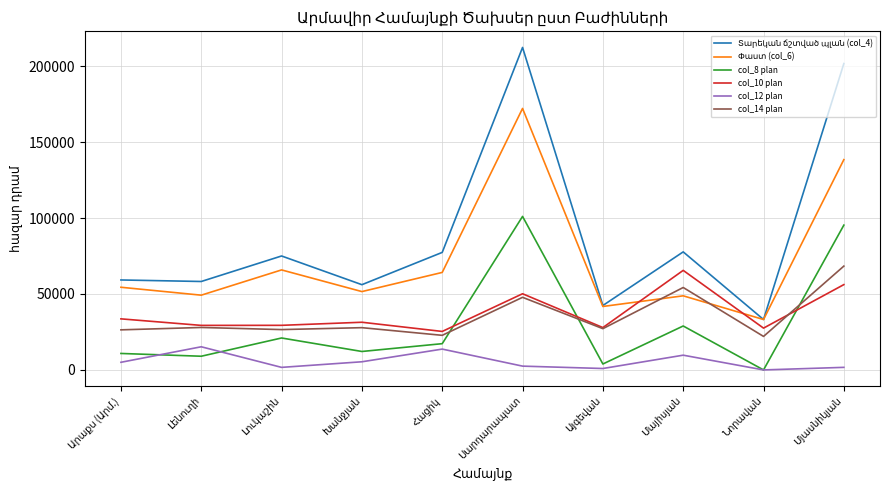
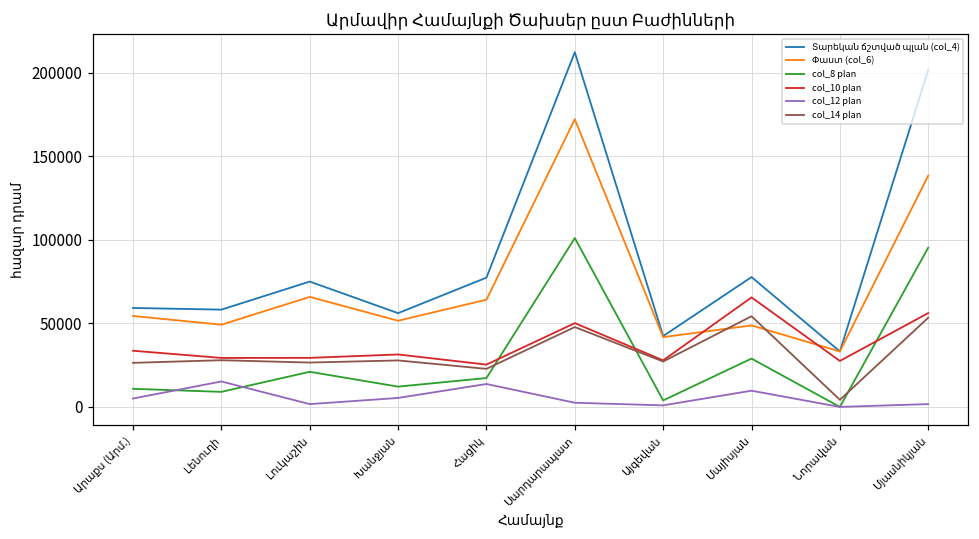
col_14 plan, Նորավան: 22000 -> 4000
col_14 plan, Մյասնիկյան: 68000 -> 53000
